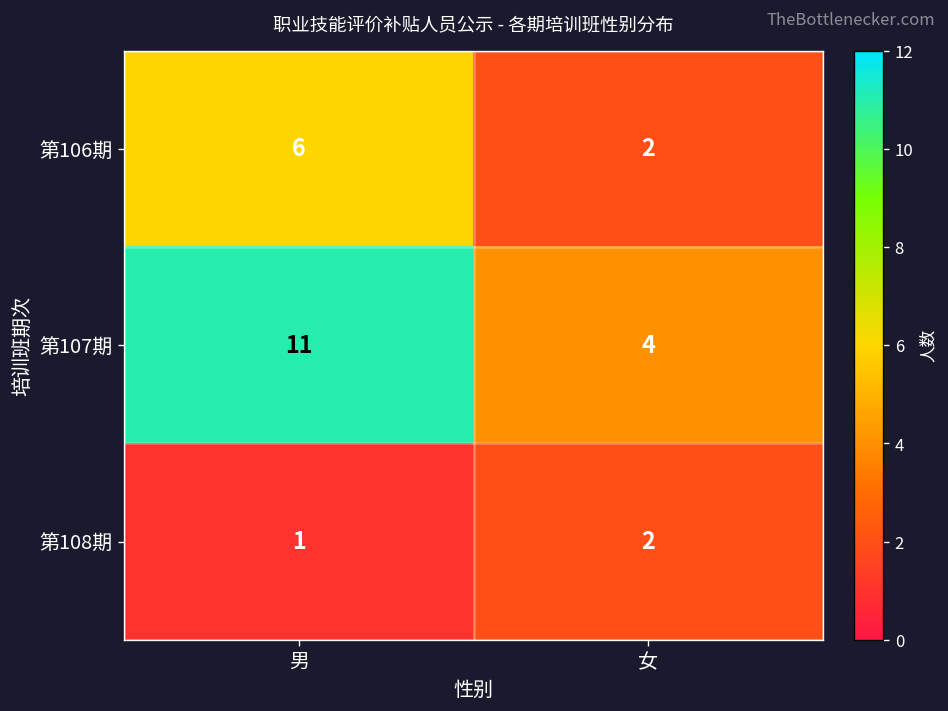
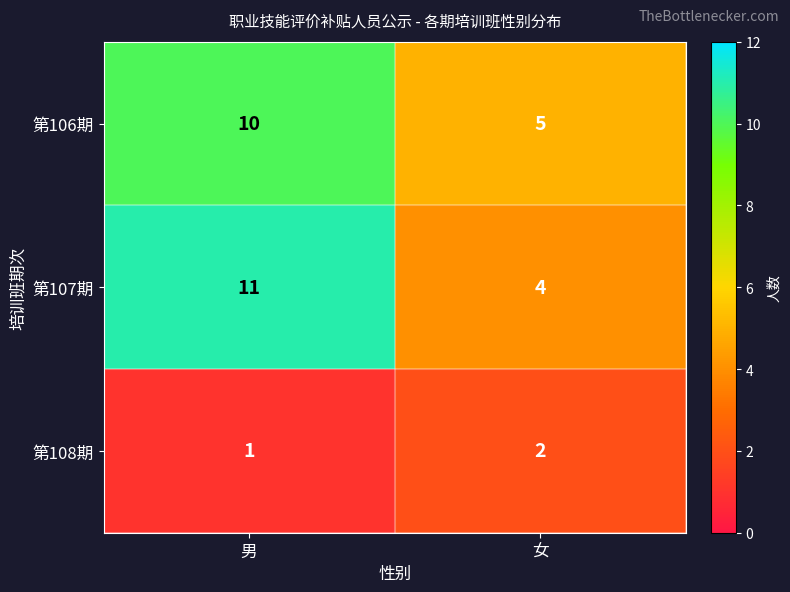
第106期, 男: 6 -> 10
第106期, 女: 2 -> 5
